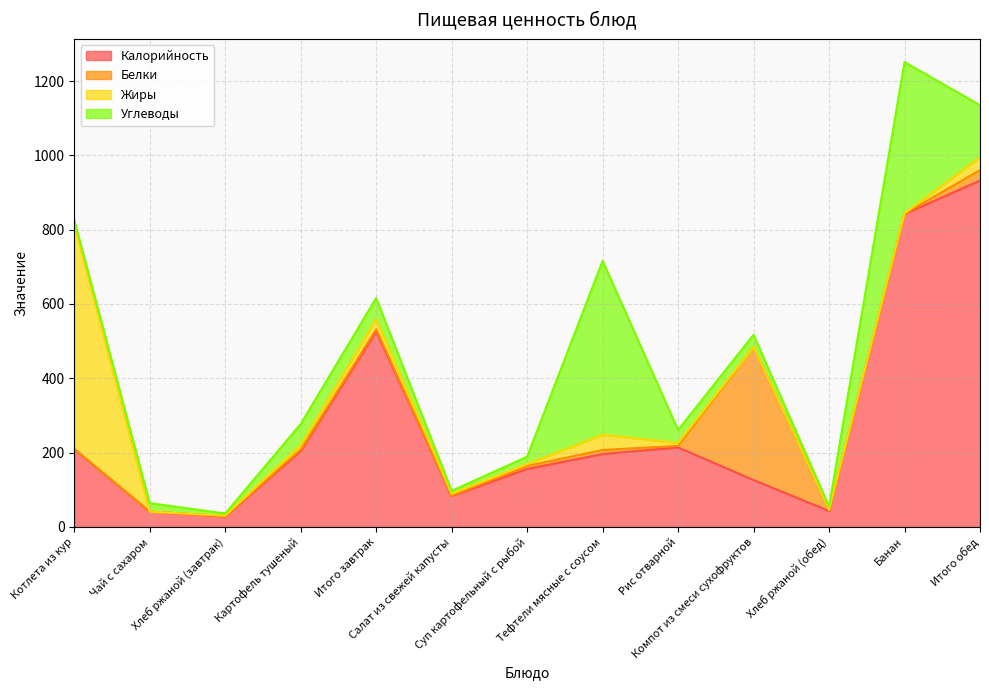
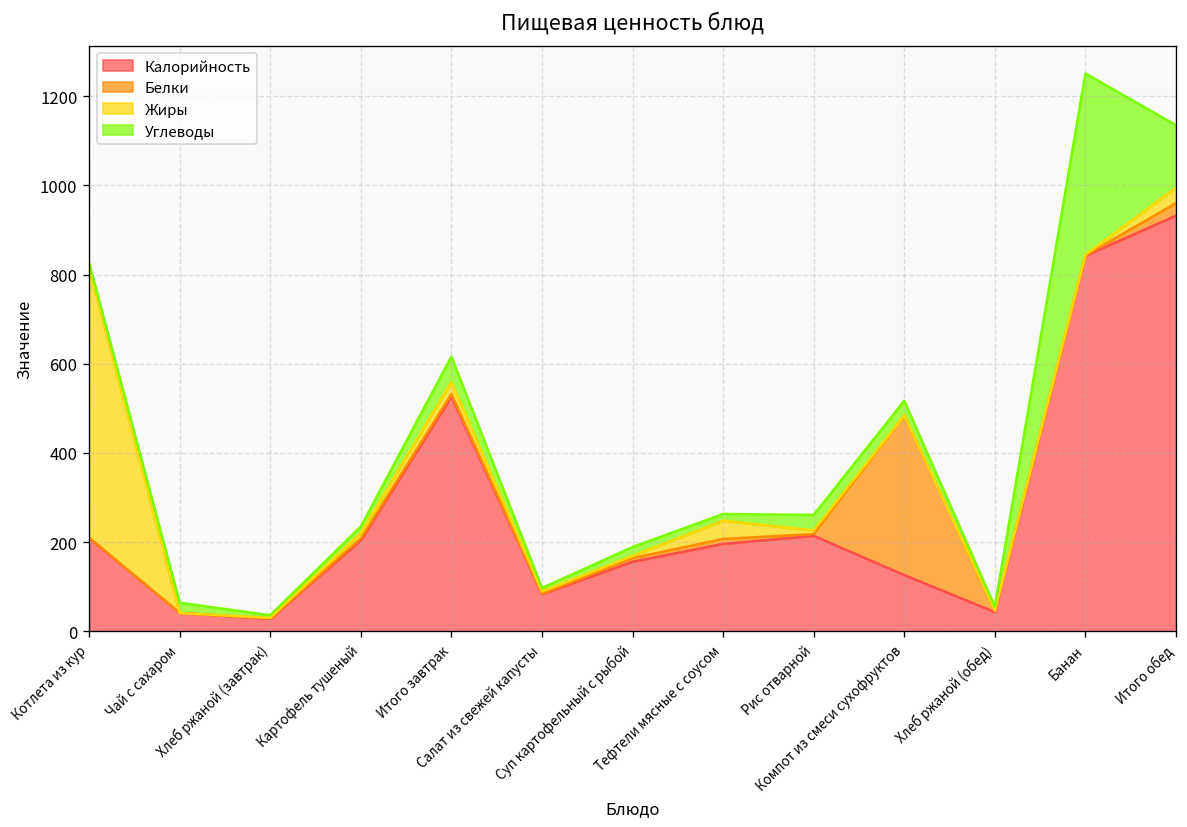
Углеводы, Картофель тушеный: 60 -> 20
Углеводы, Тефтели мясные с соусом: 470 -> 20
